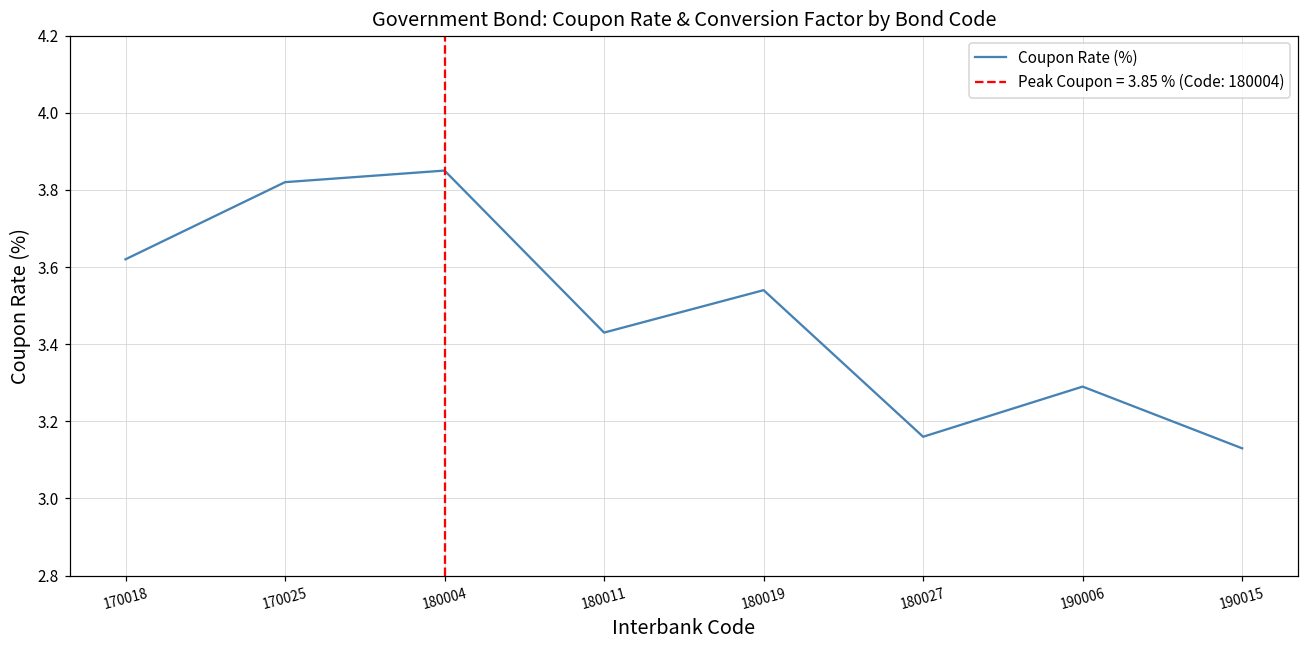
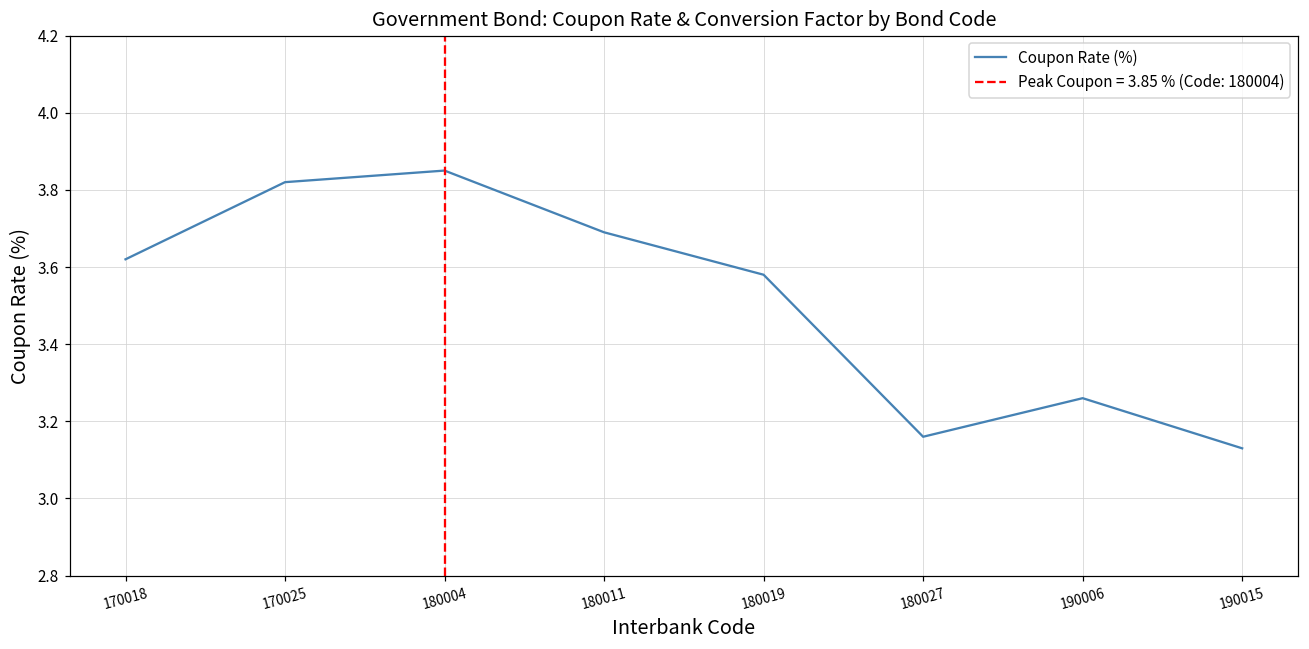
180011: 3.43 -> 3.69
180019: 3.54 -> 3.58
190006: 3.29 -> 3.26
